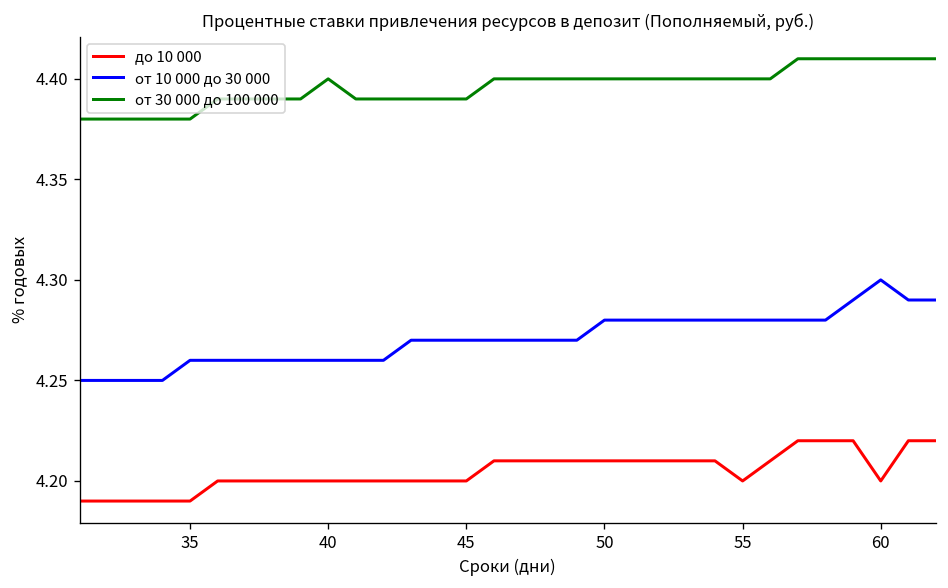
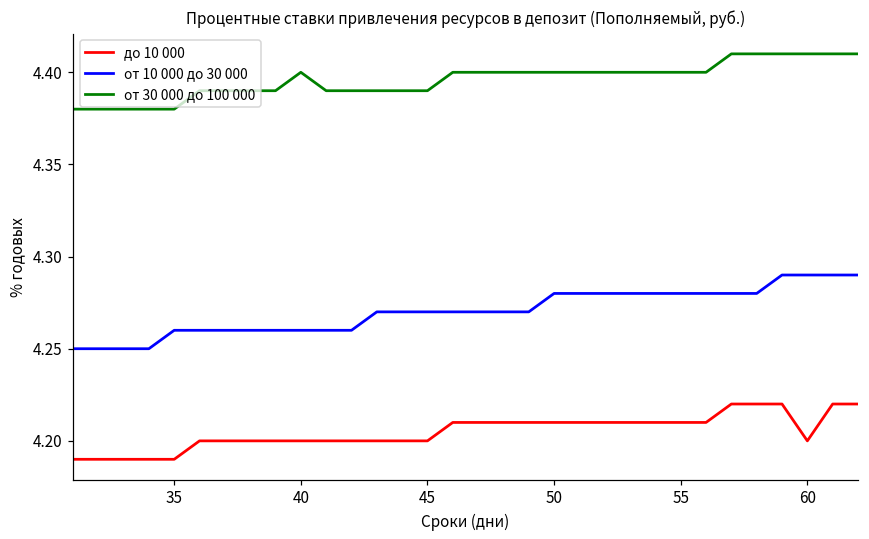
до 10 000, 55: 4.20 -> 4.21
от 10 000 до 30 000, 60: 4.30 -> 4.29
